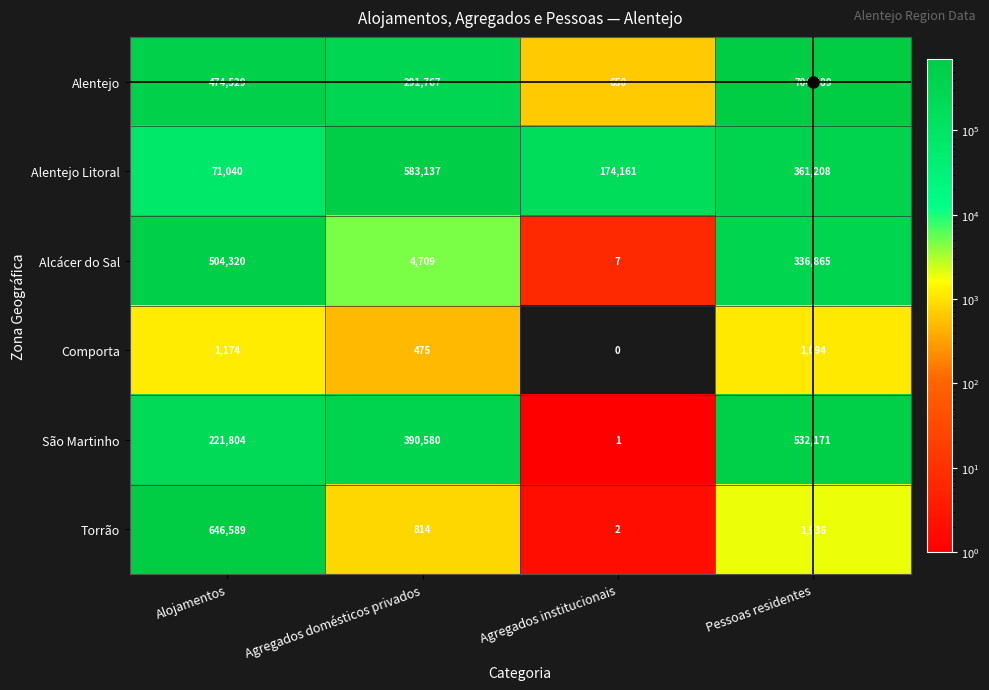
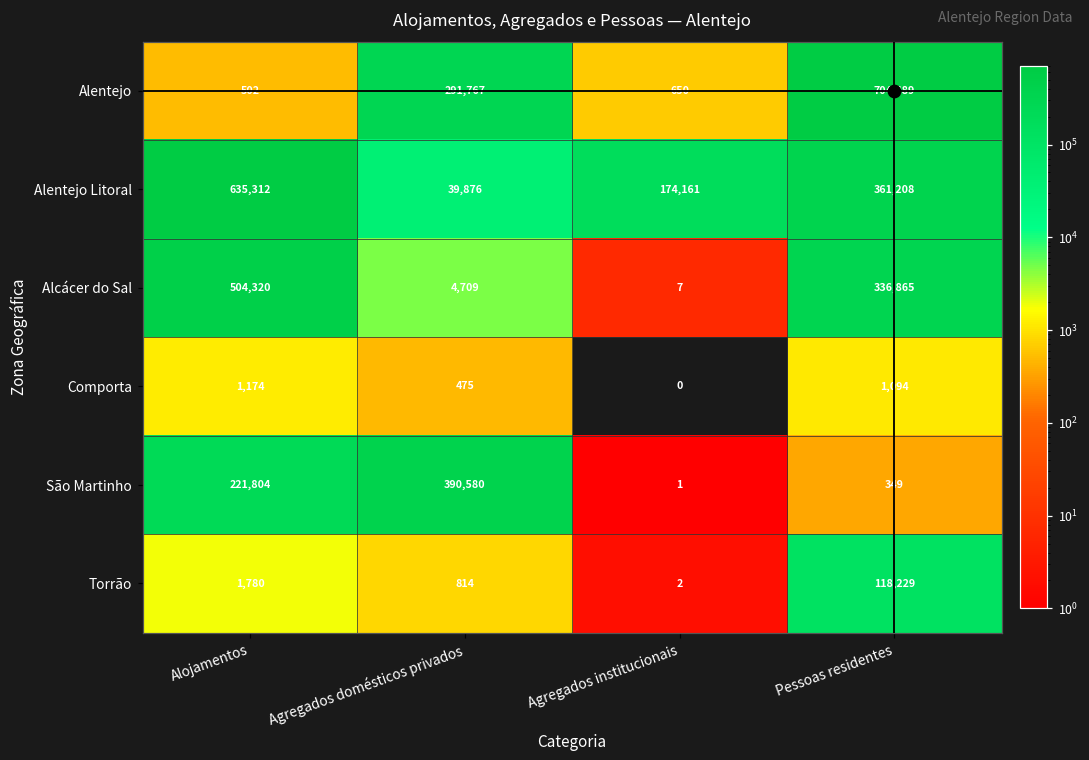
Alentejo, Alojamentos: 474,529 -> 502
Alentejo Litoral, Alojamentos: 71,040 -> 635,312
Alentejo Litoral, Agregados domésticos privados: 583,137 -> 39,876
São Martinho, Pessoas residentes: 532,171 -> 349
Torrão, Alojamentos: 646,589 -> 1,780
Torrão, Pessoas residentes: 1,936 -> 118,229
